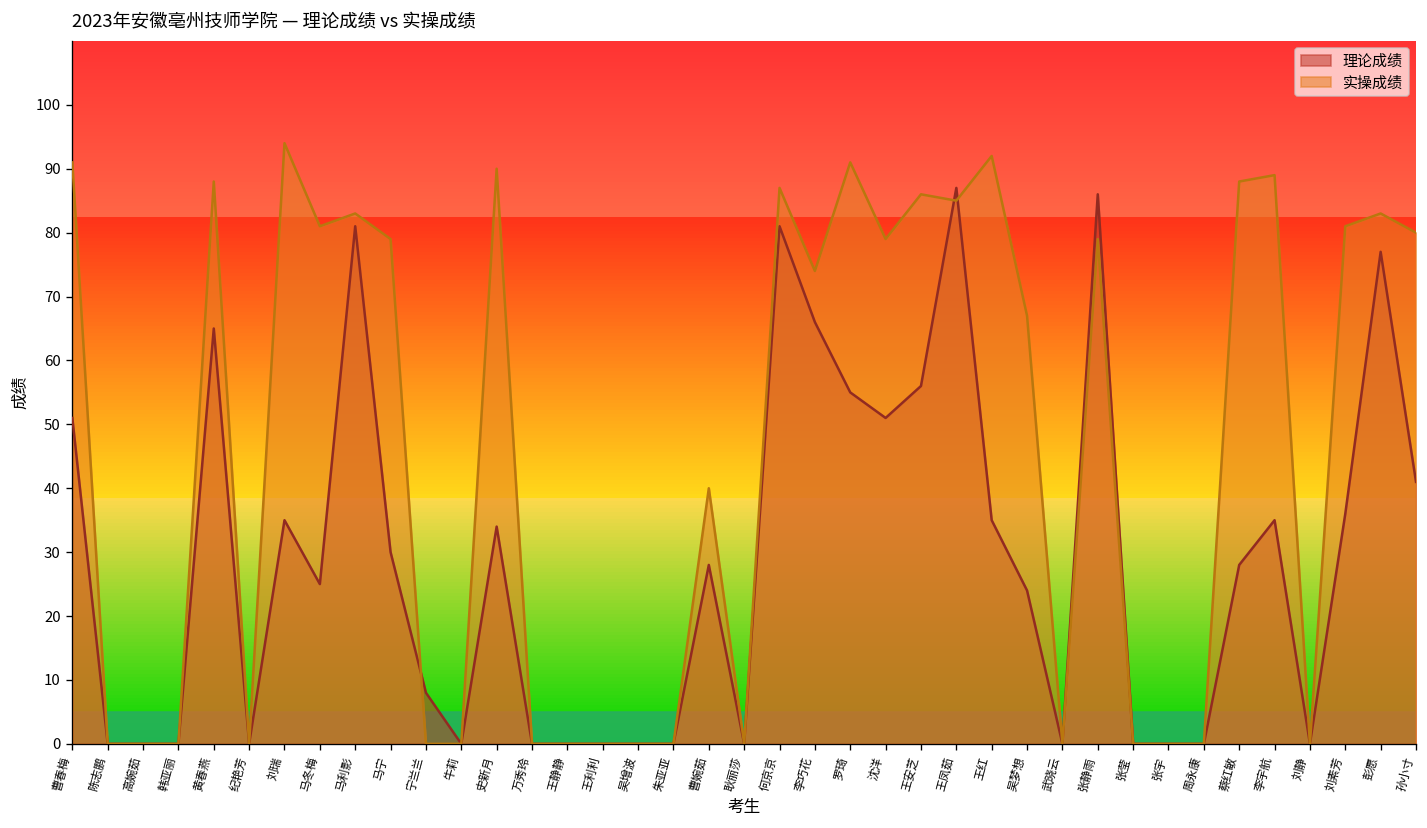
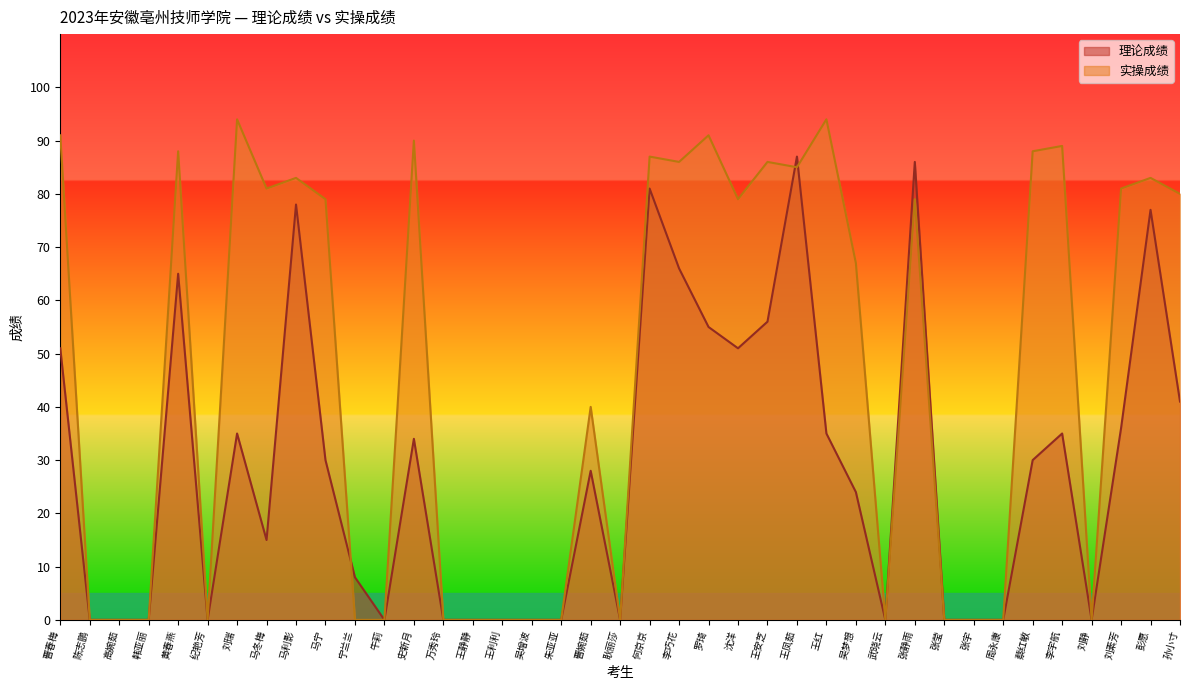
理论成绩, 马冬梅: 25 -> 15
理论成绩, 马利影: 81 -> 78
实操成绩, 李巧花: 74 -> 86
实操成绩, 王红: 92 -> 94
理论成绩, 蔡红敏: 28 -> 30
